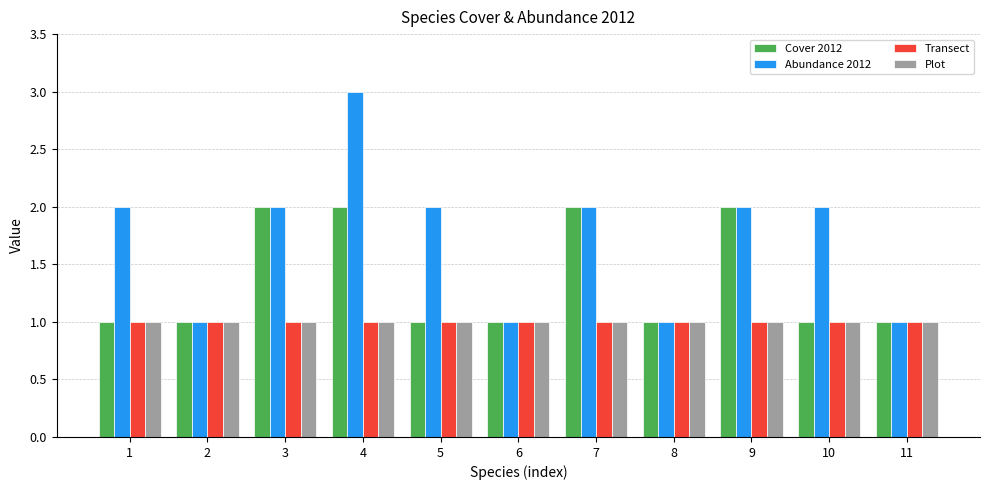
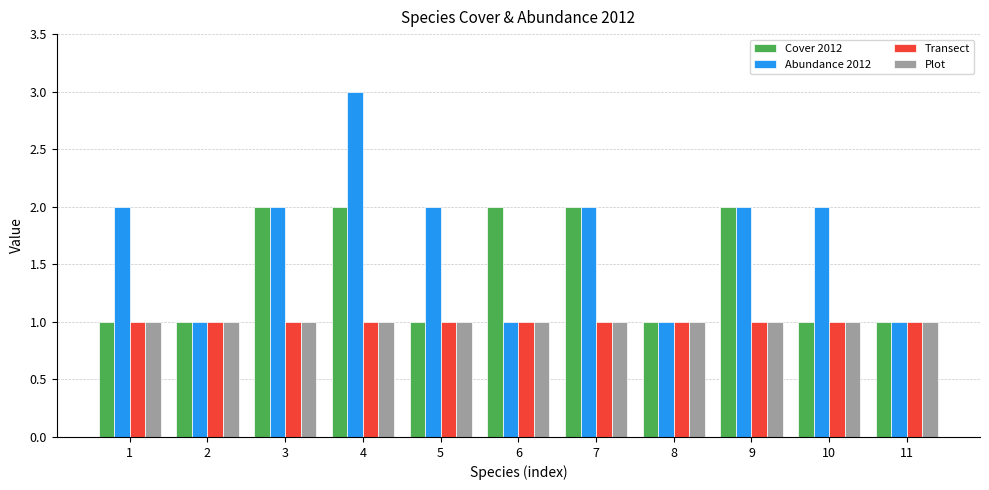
Cover 2012, 6: 1 -> 2
